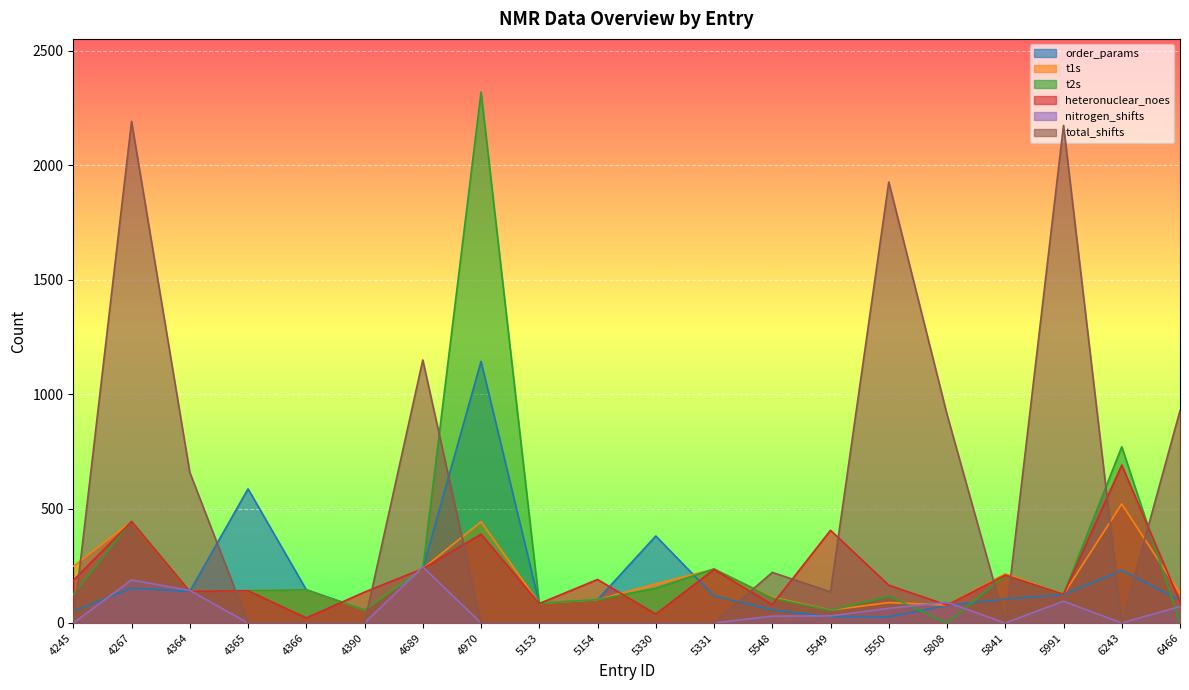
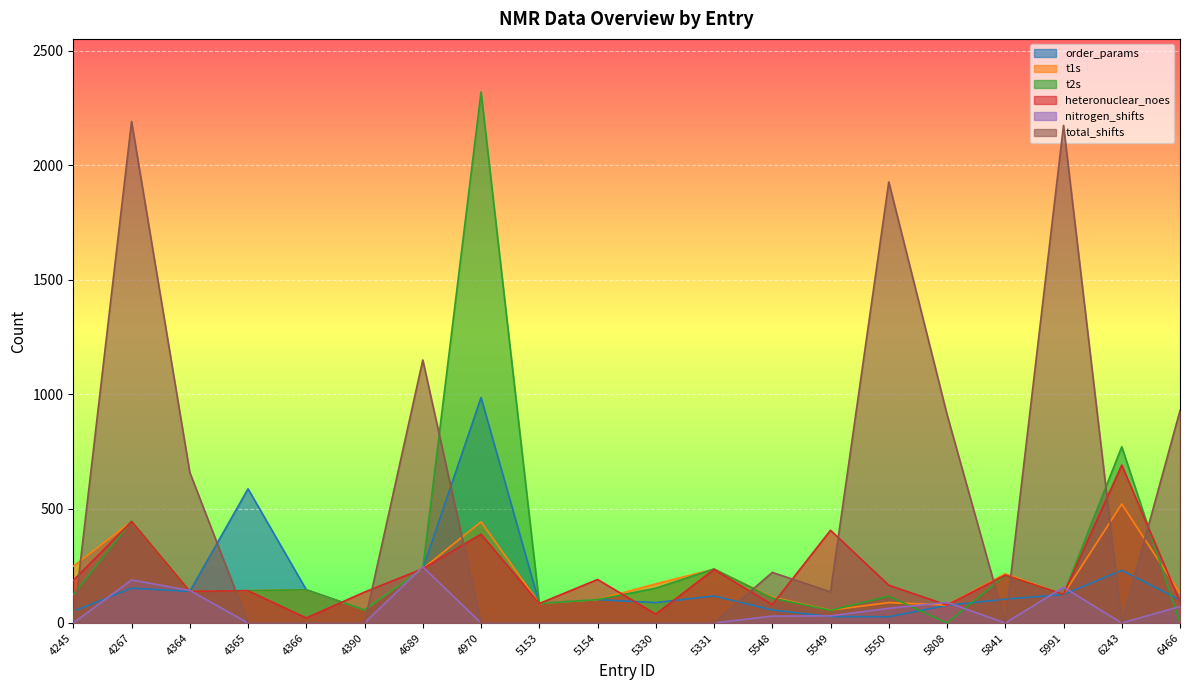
order_params, 4970: 1140 -> 990
order_params, 5330: 380 -> 90
nitrogen_shifts, 5991: 100 -> 160
